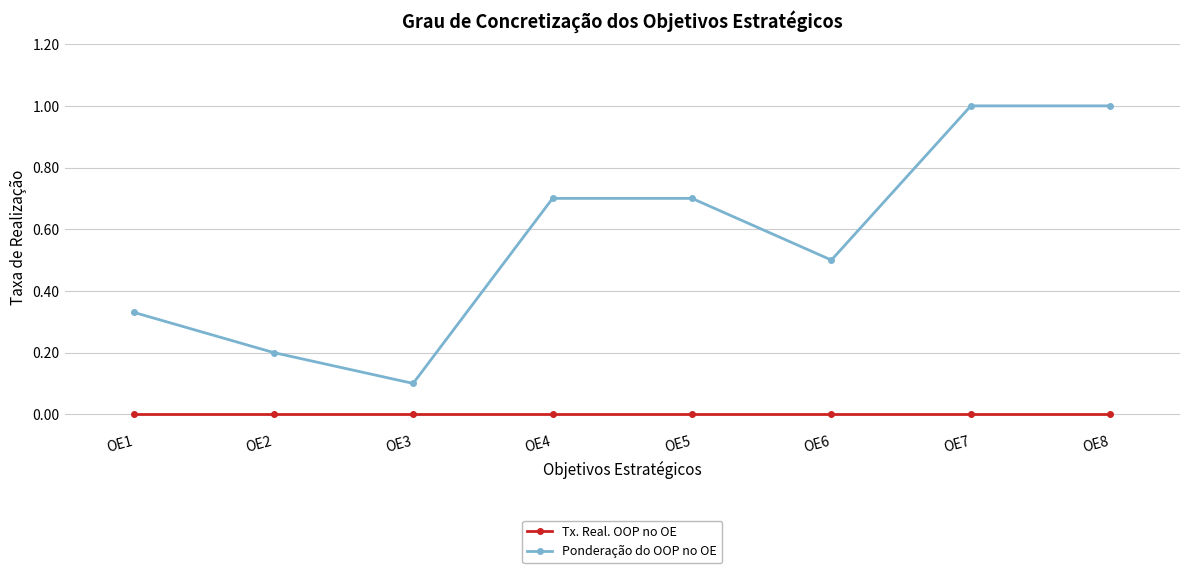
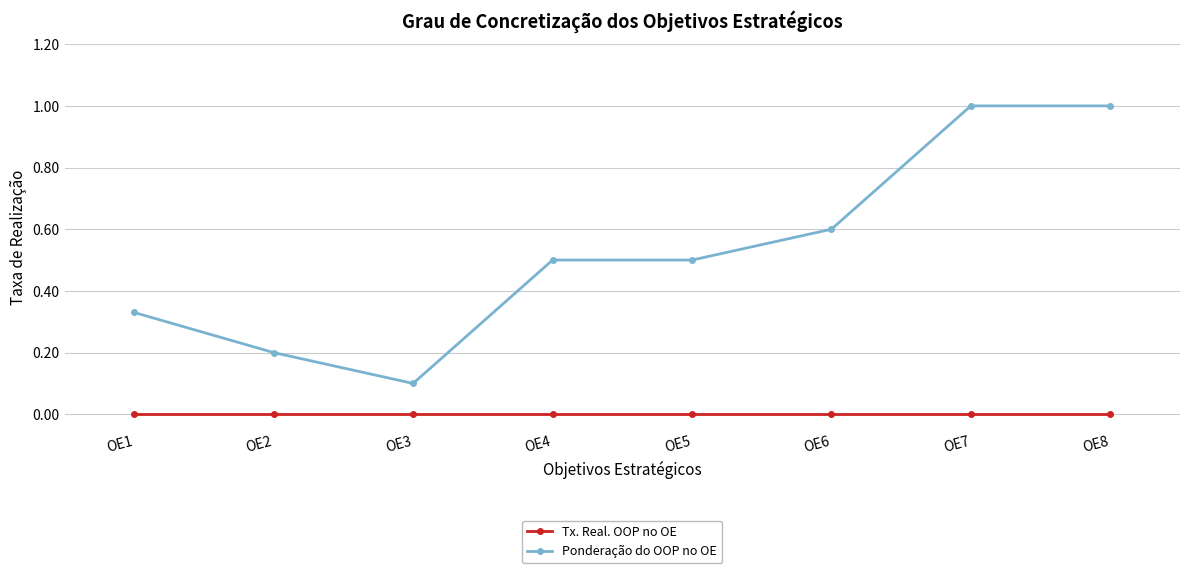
Ponderação do OOP no OE, OE4: 0.7 -> 0.5
Ponderação do OOP no OE, OE5: 0.7 -> 0.5
Ponderação do OOP no OE, OE6: 0.5 -> 0.6
